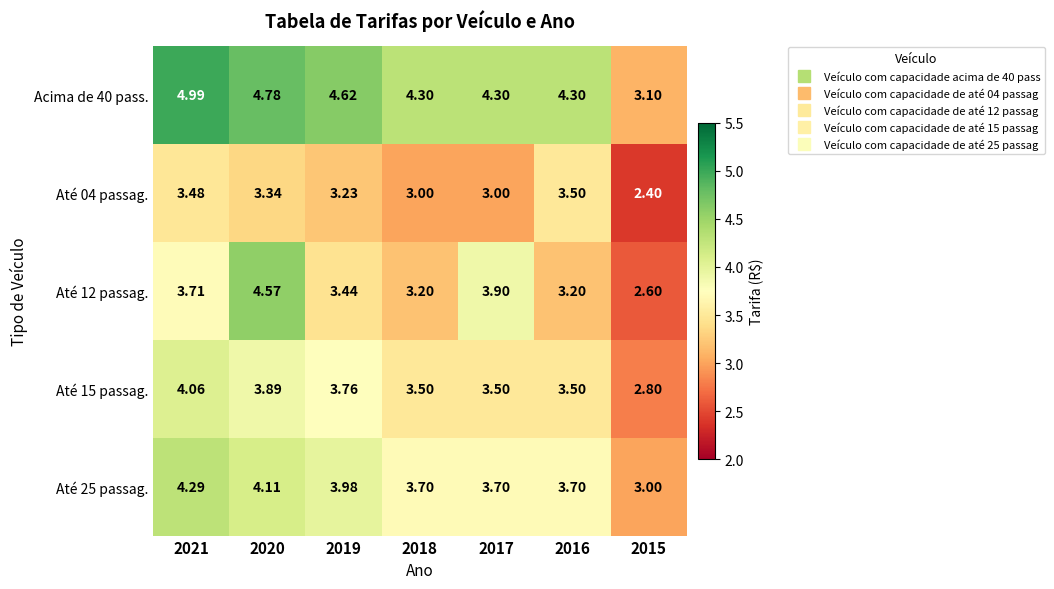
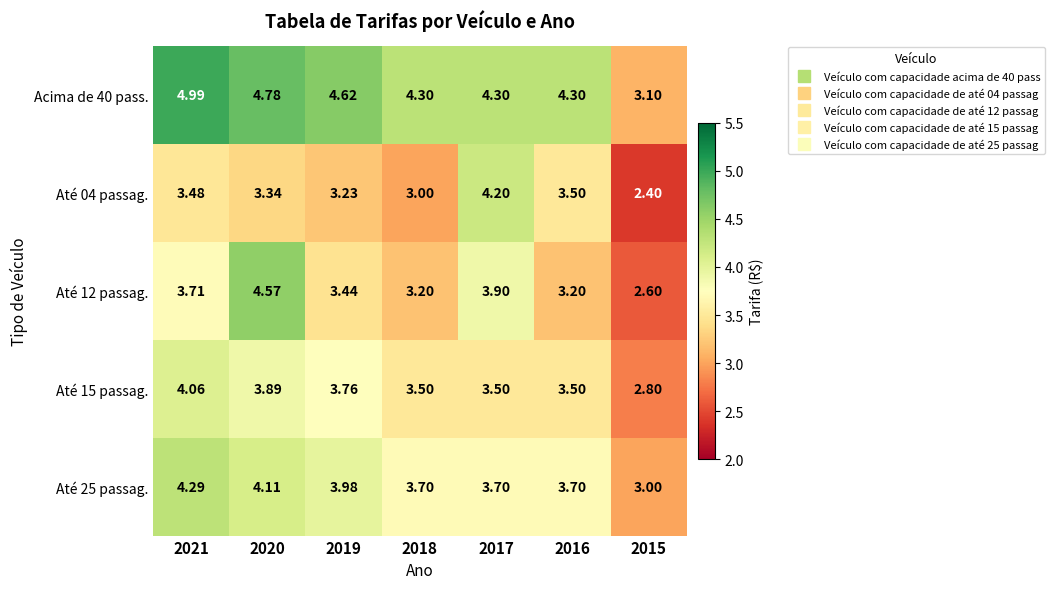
Até 04 passag., 2017: 3.00 -> 4.20
